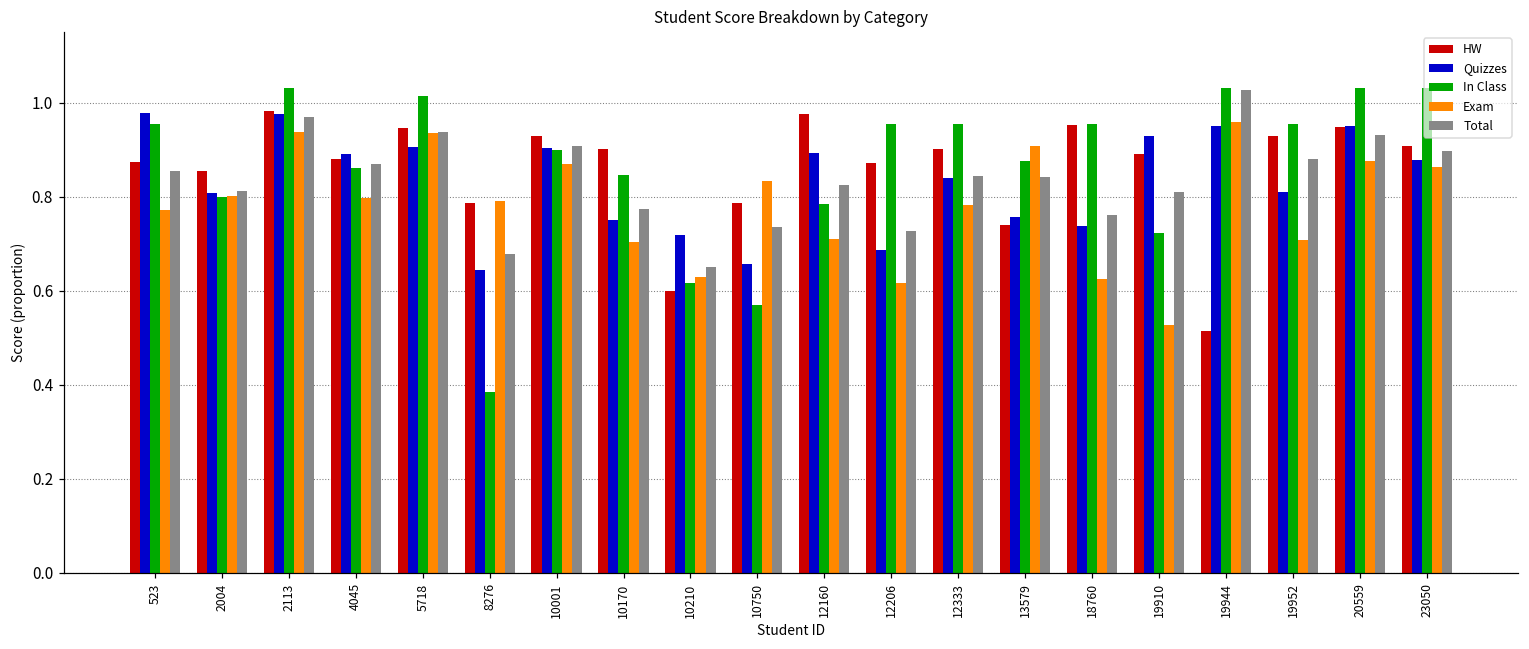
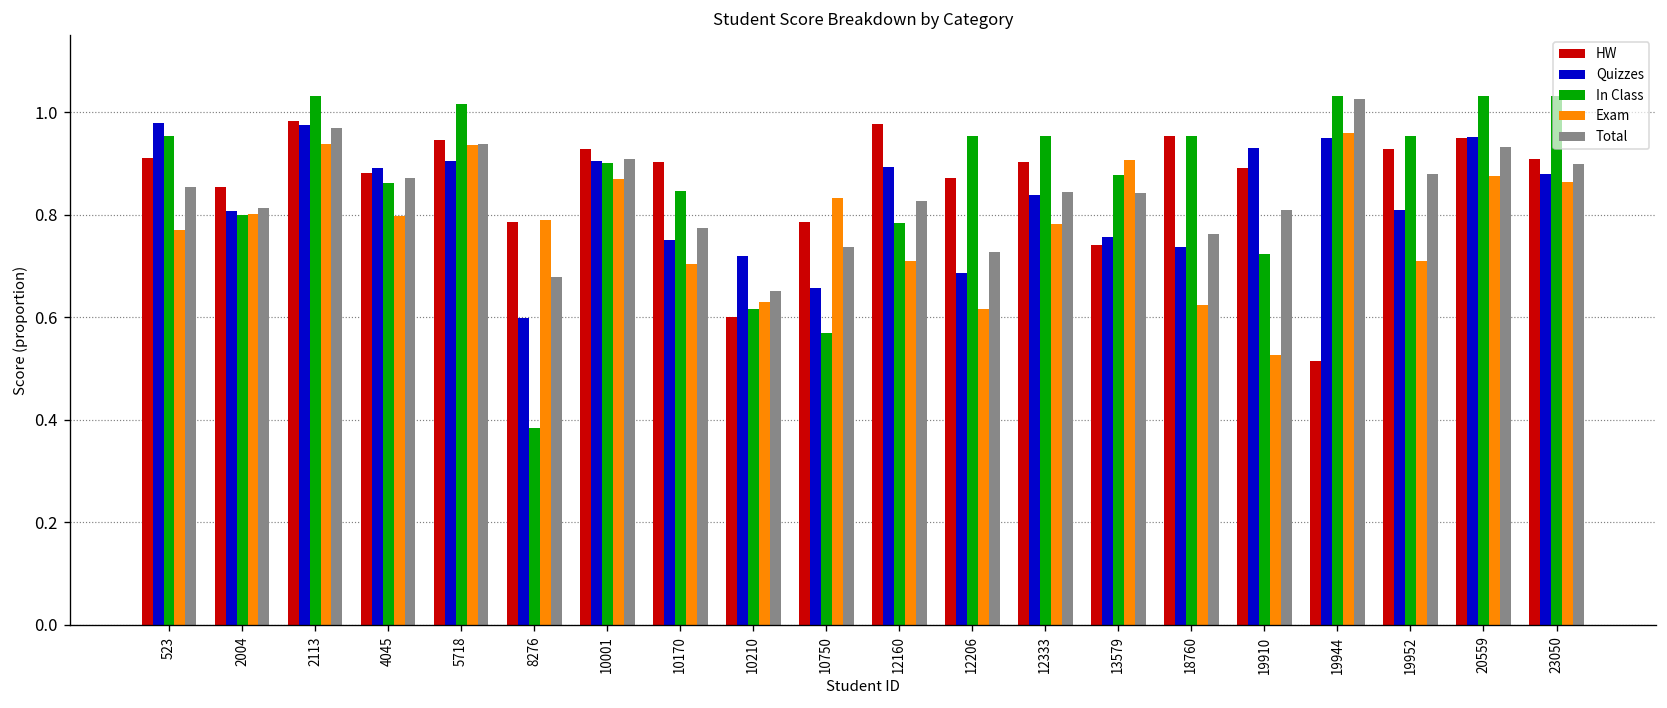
HW, 523: 0.87 -> 0.91
Quizzes, 8276: 0.64 -> 0.60
